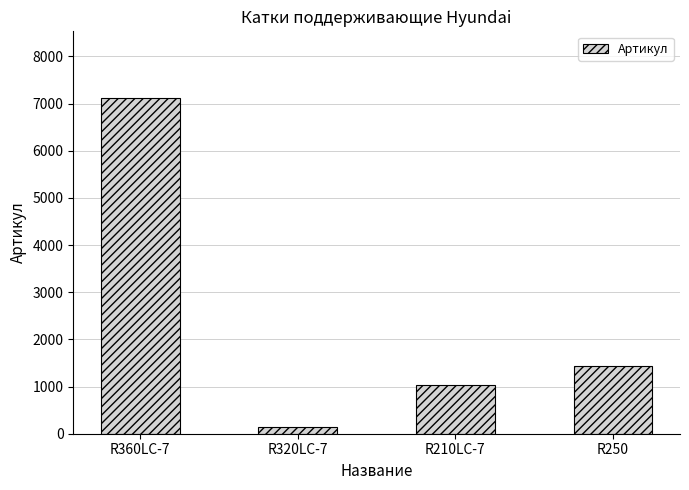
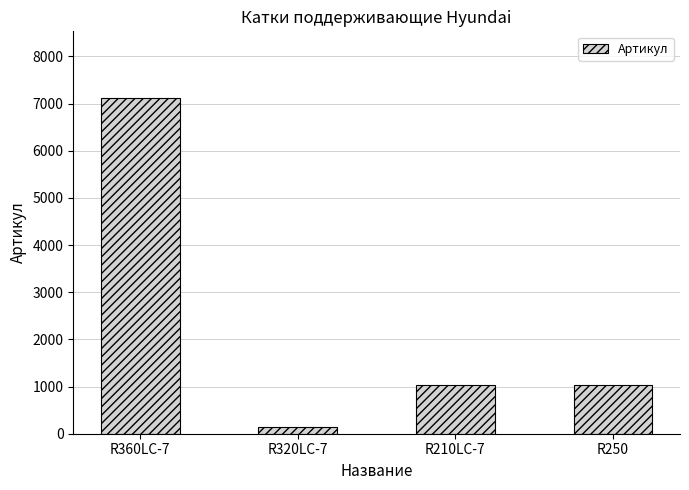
R250: 1400 -> 1000
